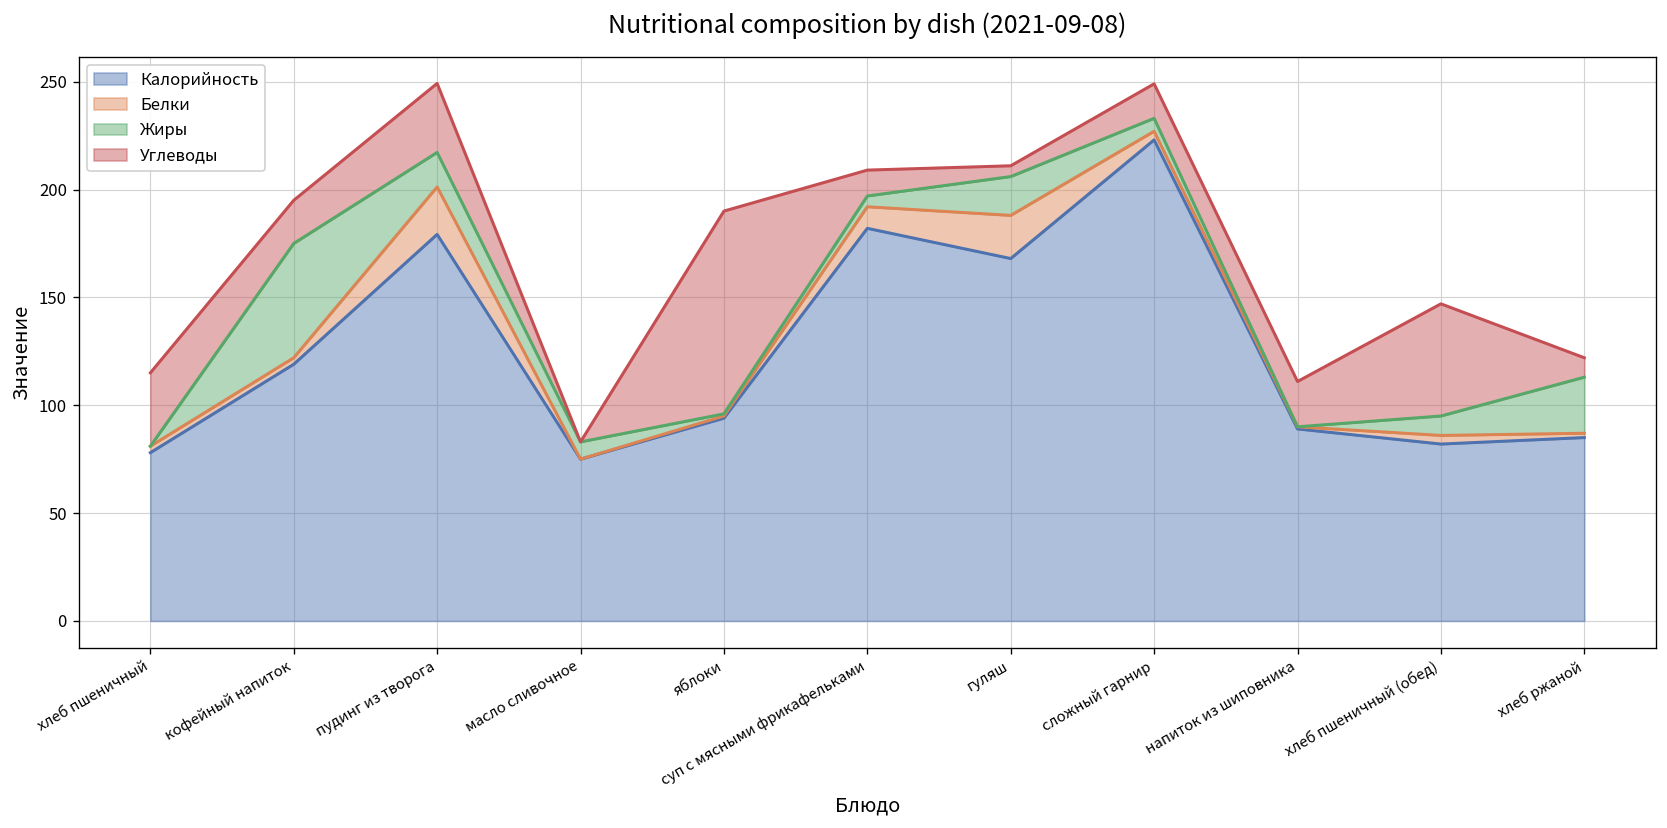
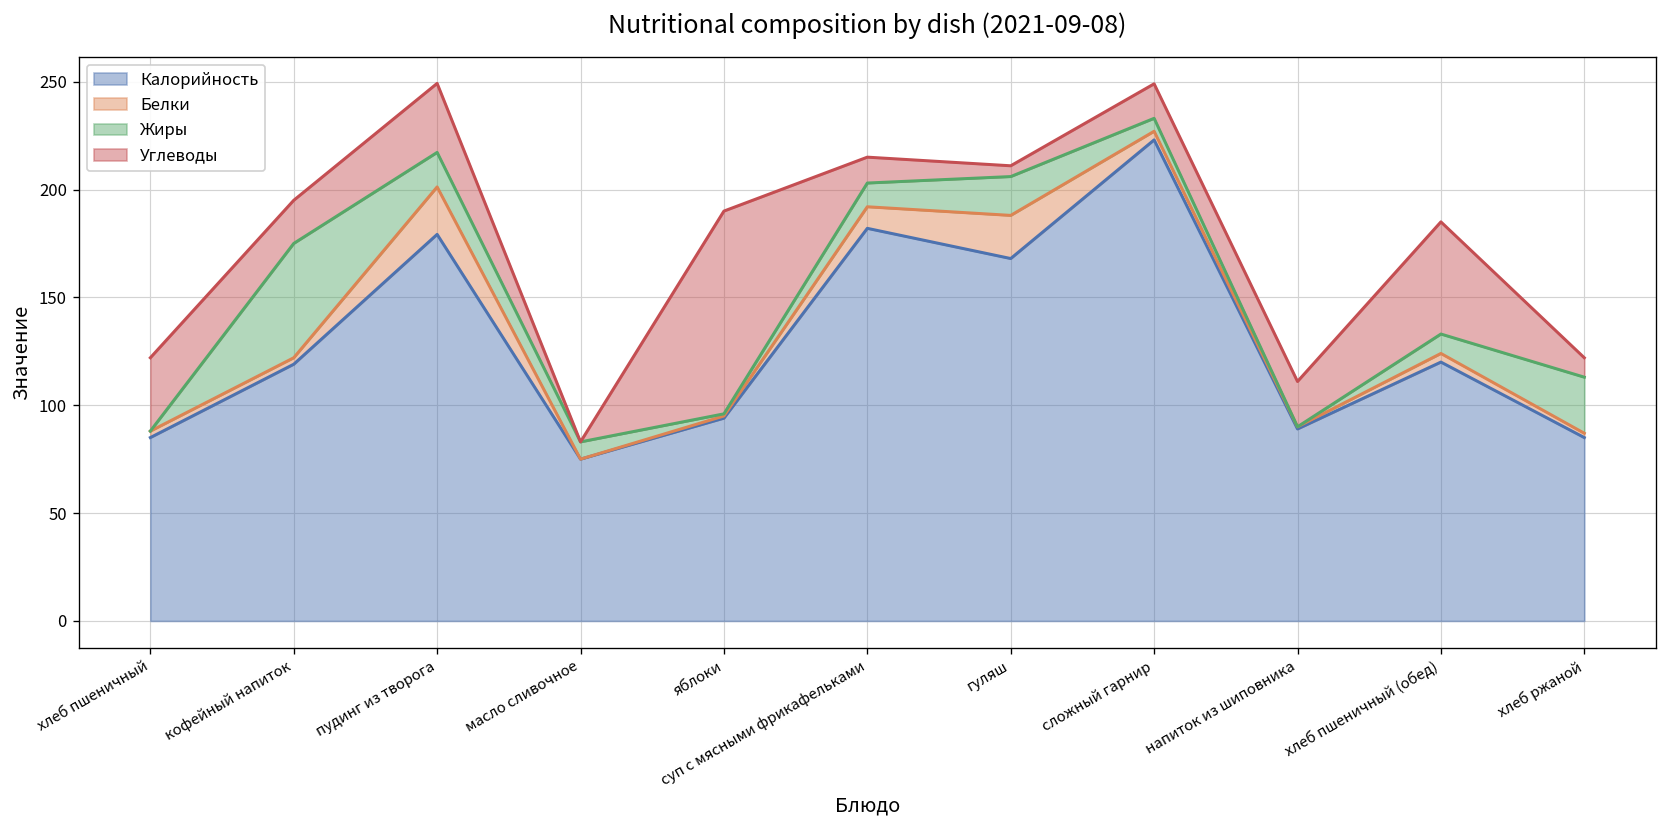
Калорийность, хлеб пшеничный: 78 -> 85
Жиры, суп с мясными фрикафельками: 5 -> 11
Калорийность, хлеб пшеничный (обед): 82 -> 120
